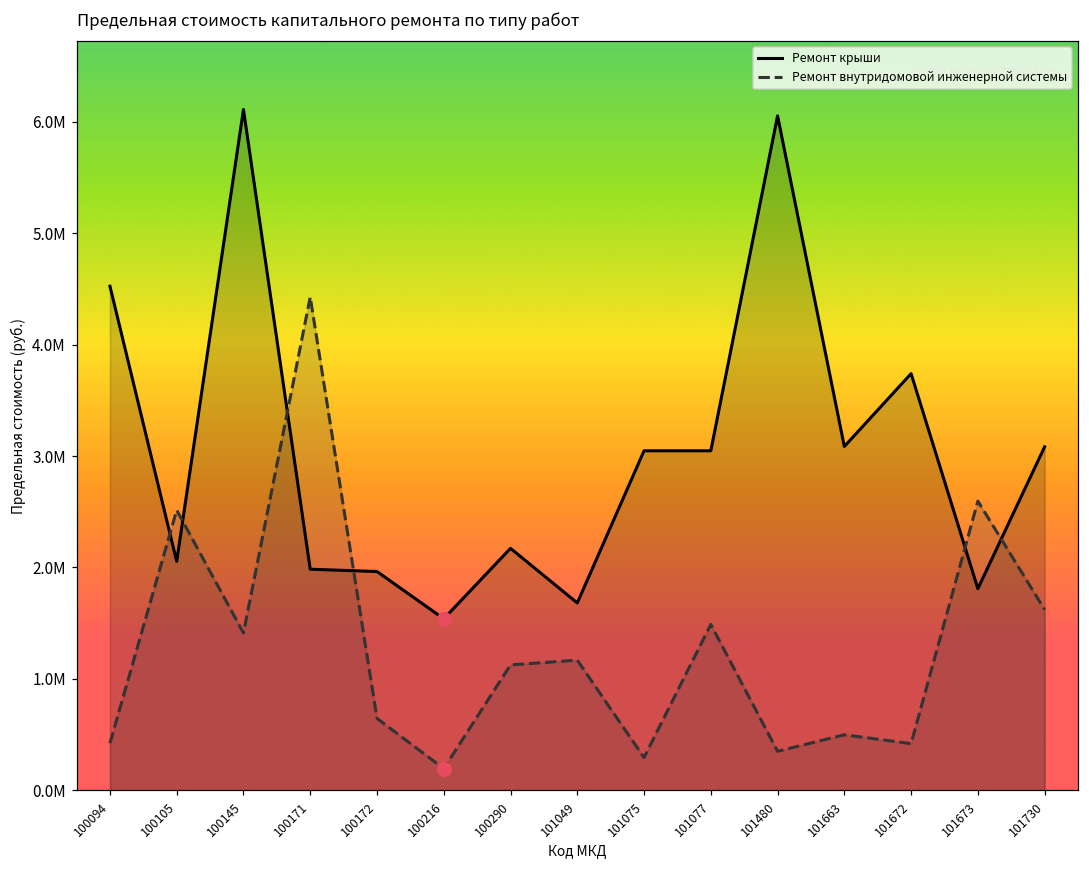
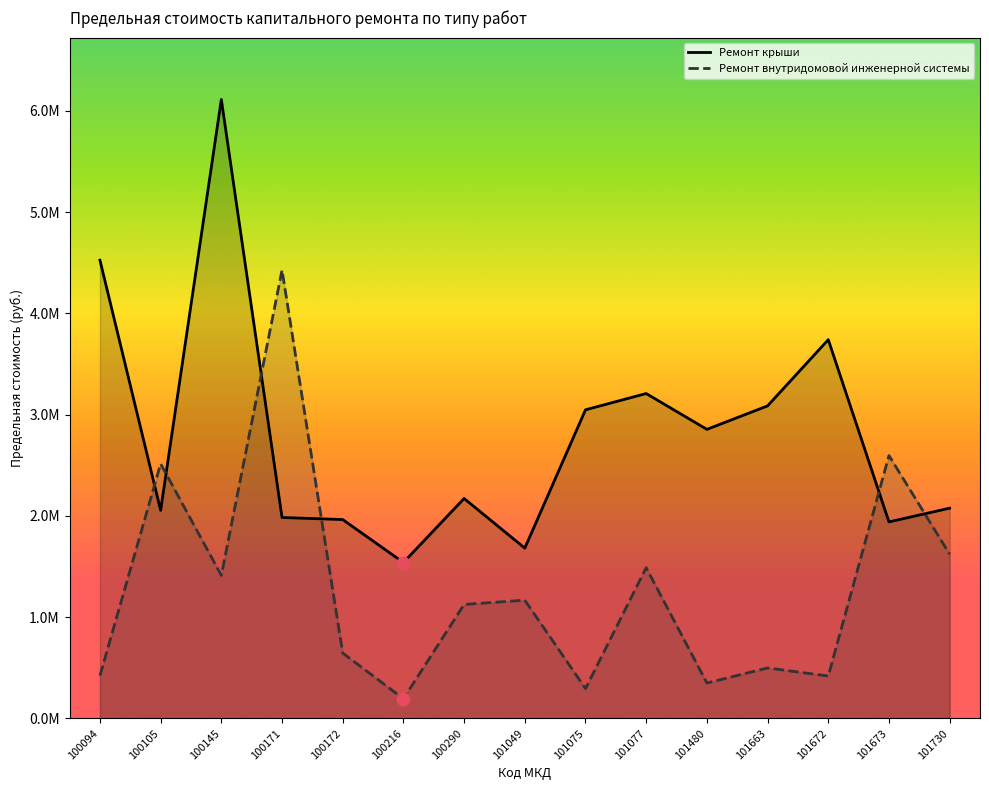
Ремонт крыши, 101077: 3050000 -> 3210000
Ремонт крыши, 101480: 6050000 -> 2850000
Ремонт крыши, 101673: 1810000 -> 1940000
Ремонт крыши, 101730: 3080000 -> 2080000
